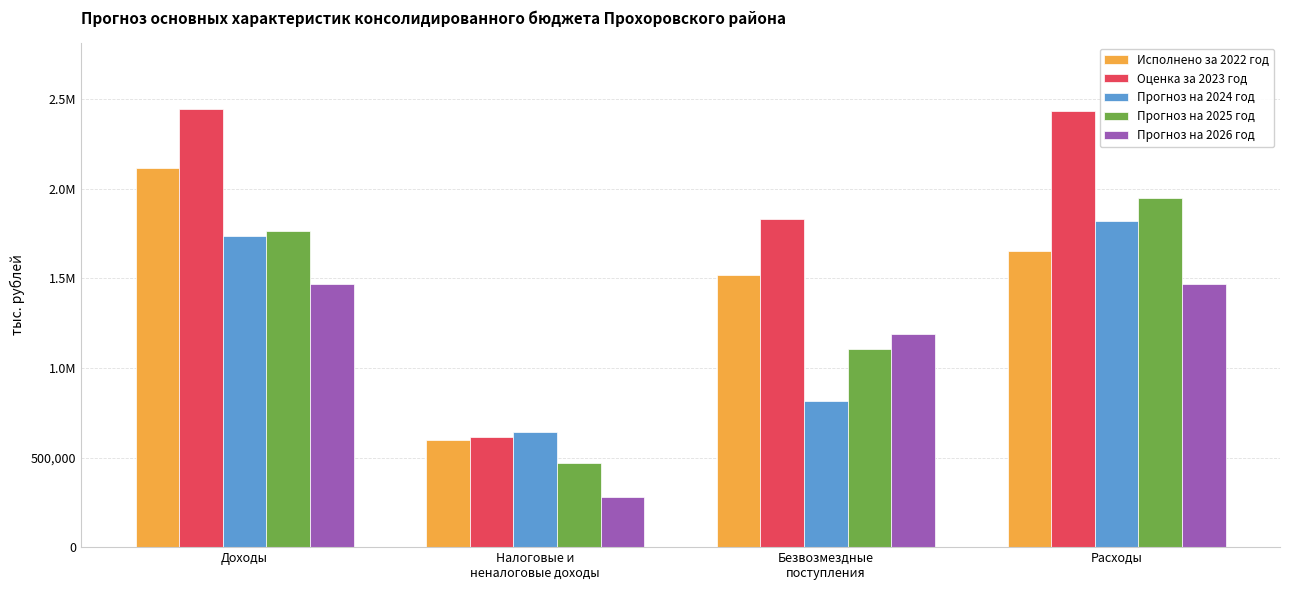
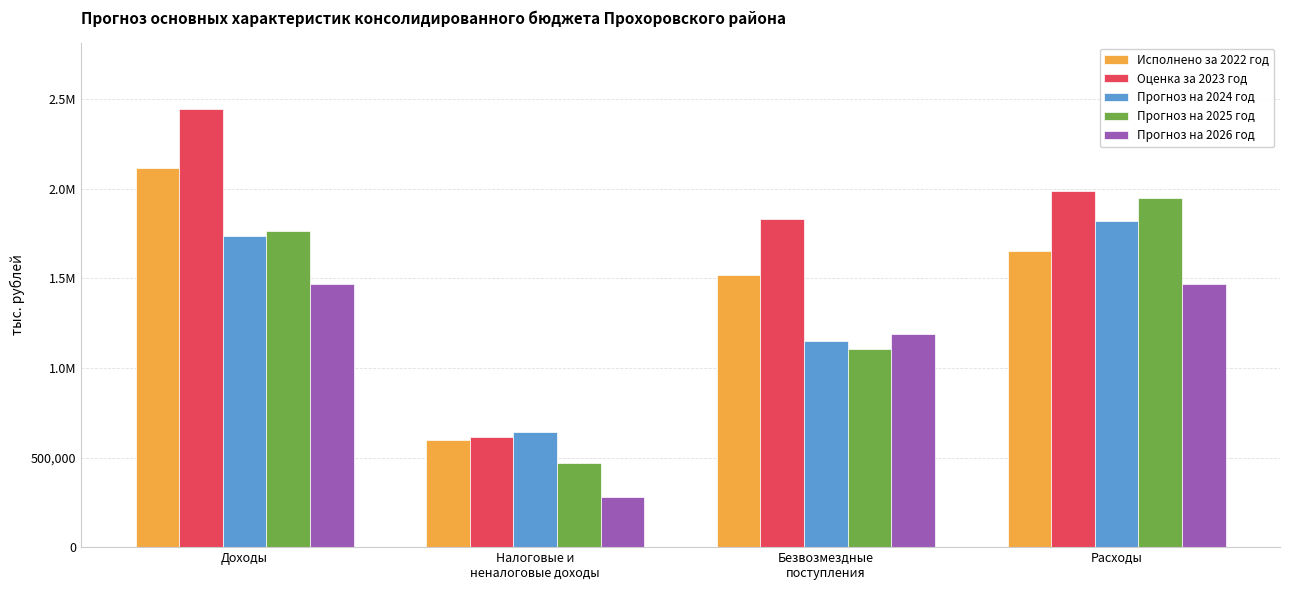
Прогноз на 2024 год, Безвозмездные поступления: 820,000 -> 1,150,000
Оценка за 2023 год, Расходы: 2,430,000 -> 1,990,000
